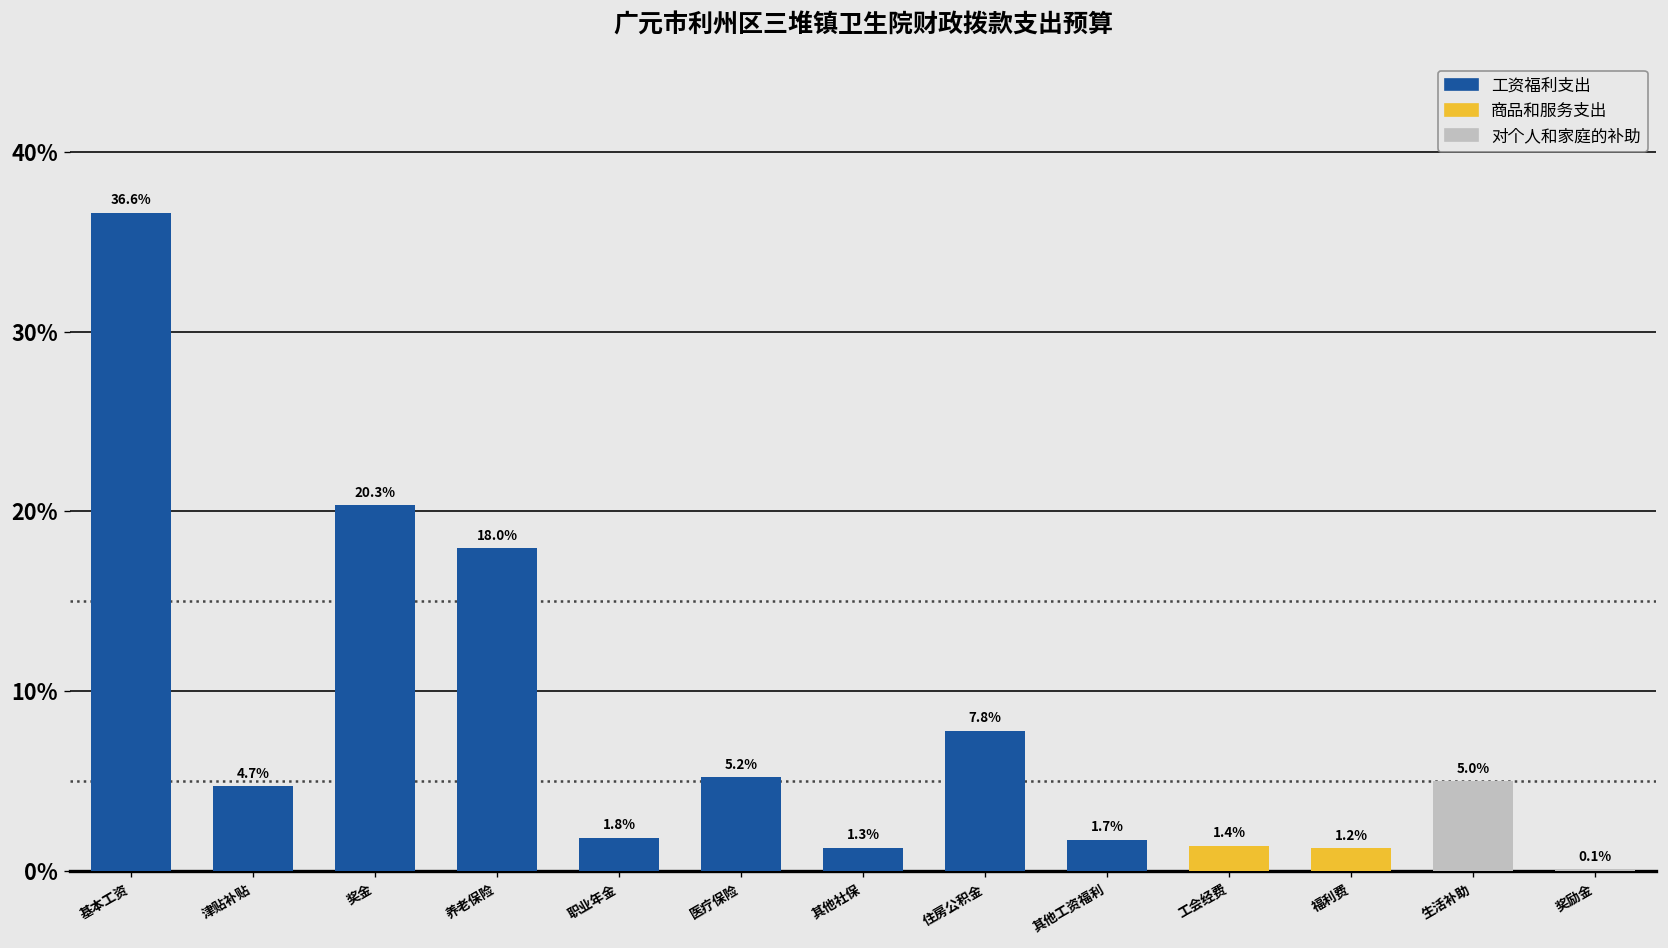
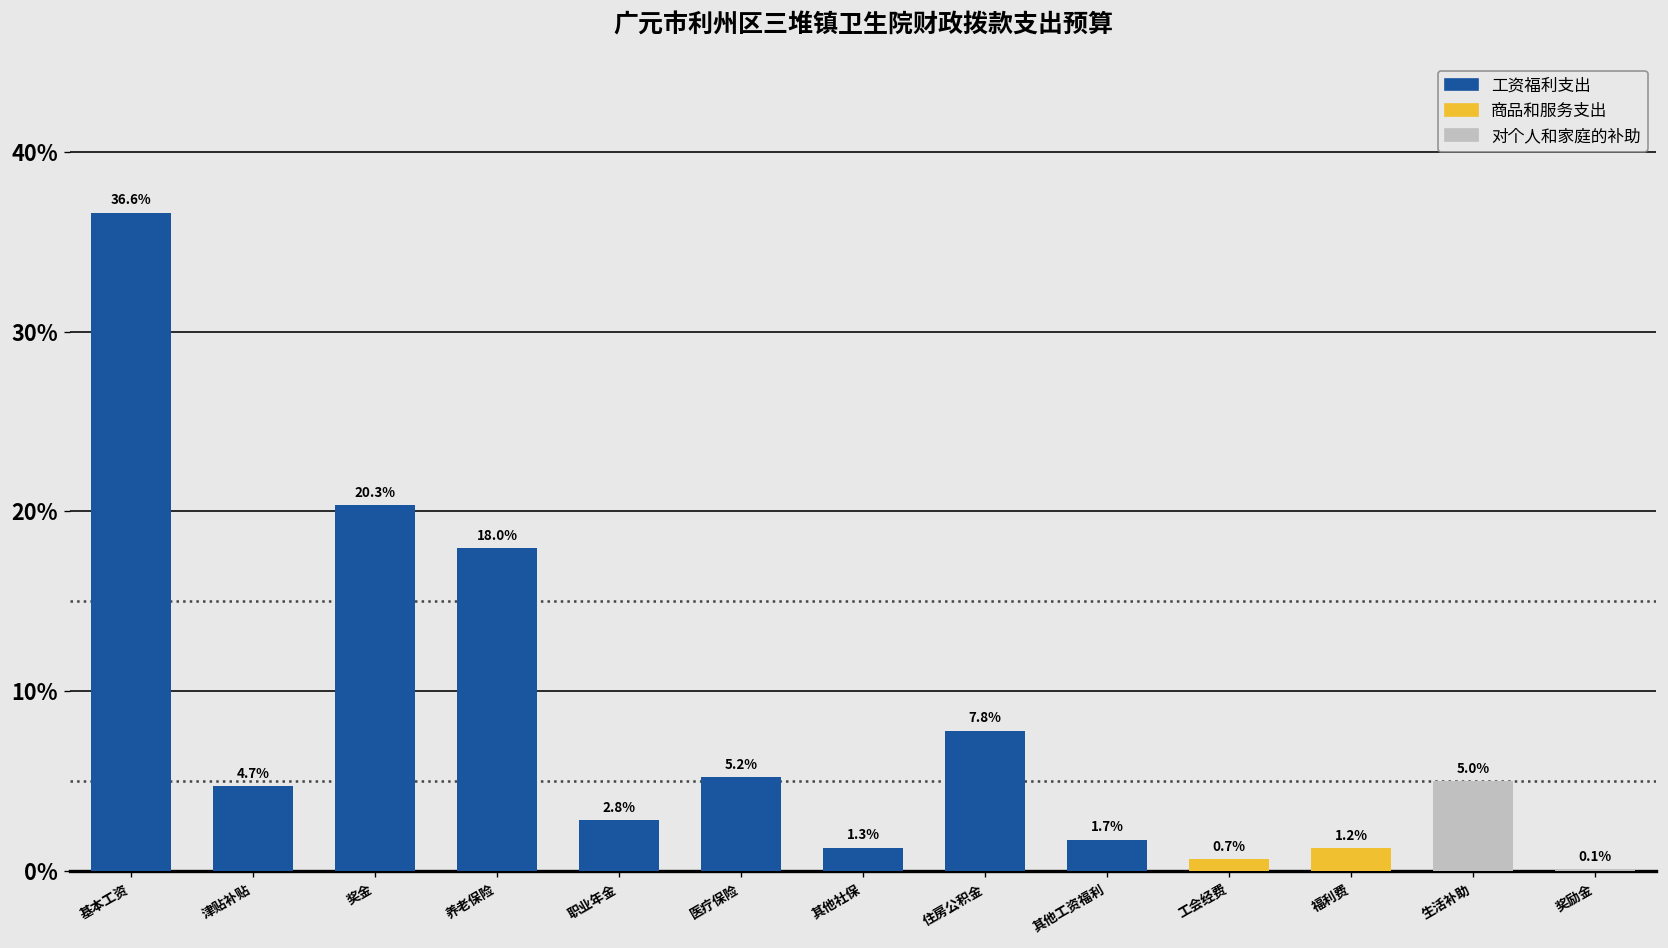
职业年金: 1.8% -> 2.8%
工会经费: 1.4% -> 0.7%
